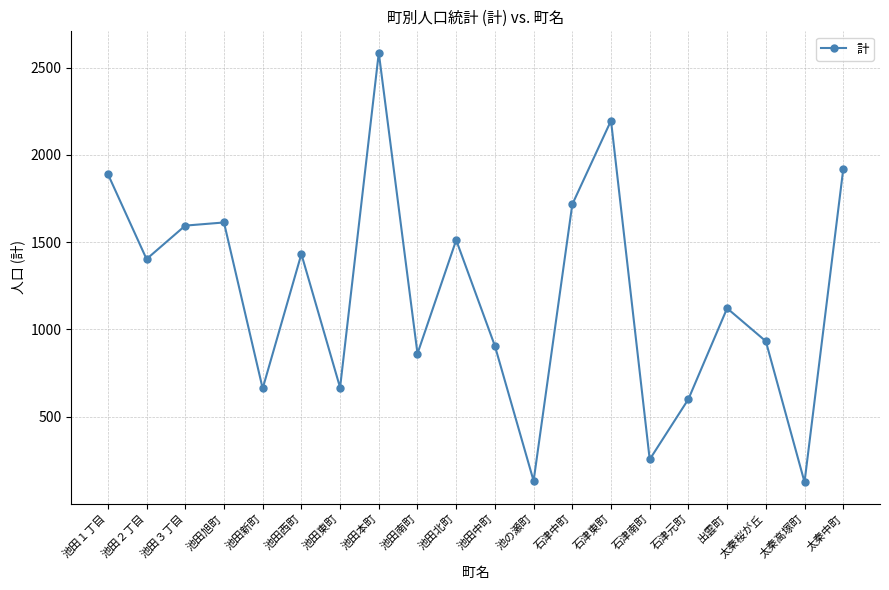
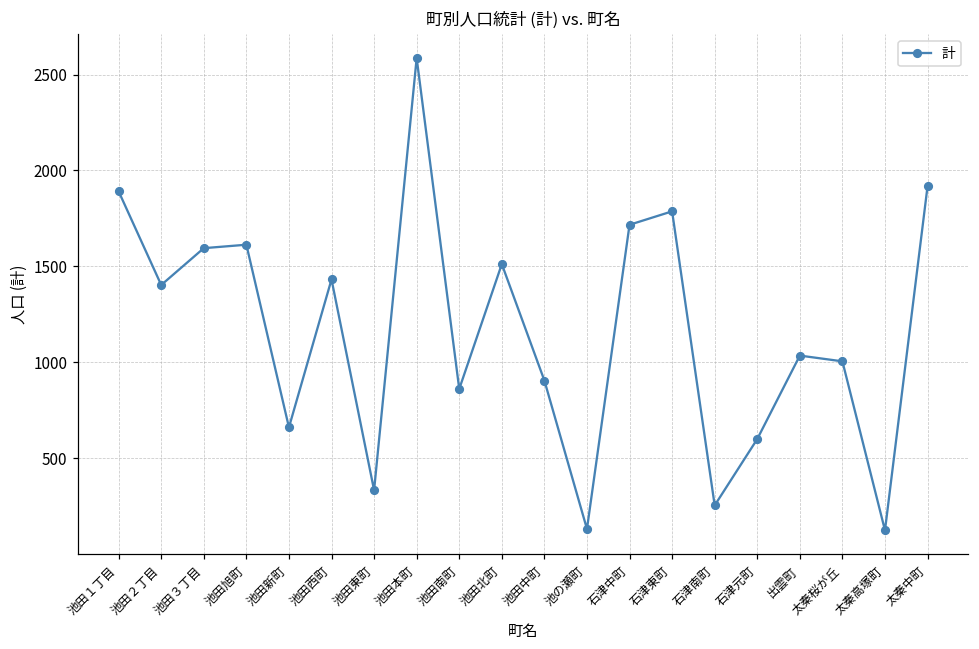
池田東町: 670 -> 330
石津東町: 2200 -> 1790
出雲町: 1120 -> 1040
太秦桜が丘: 930 -> 1010
